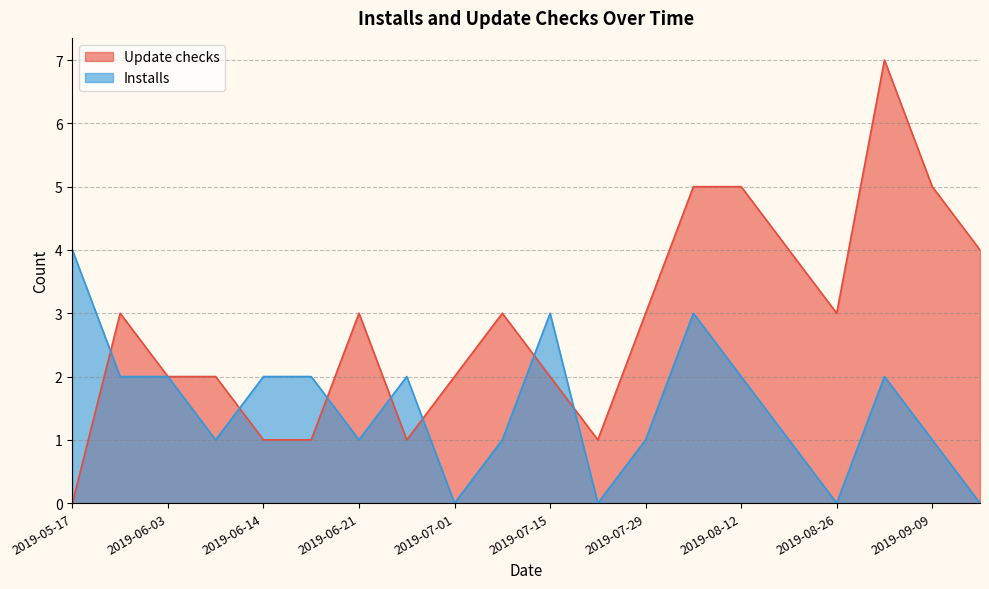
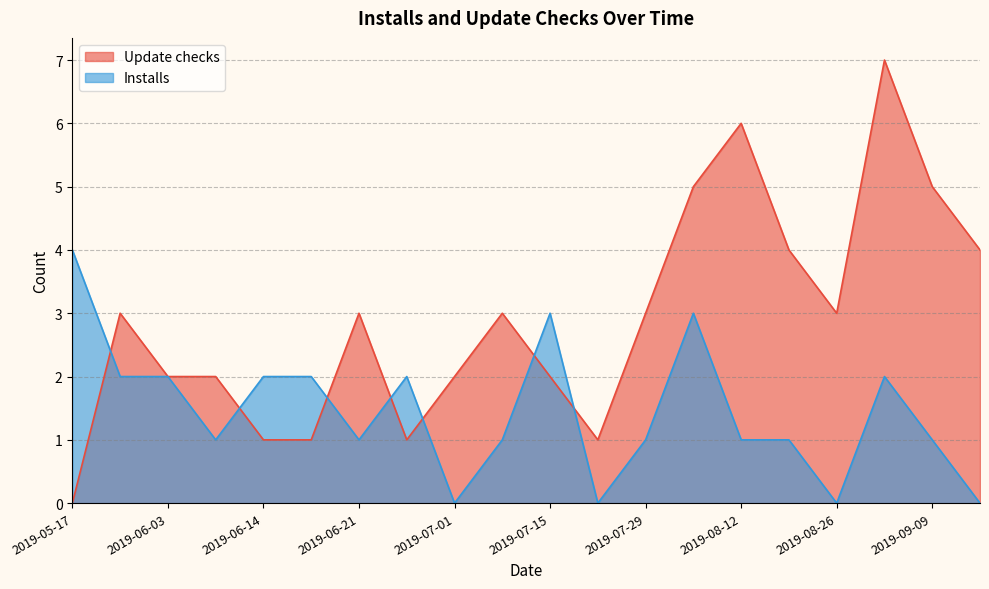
Update checks, 2019-08-12: 5 -> 6
Installs, 2019-08-12: 2 -> 1
